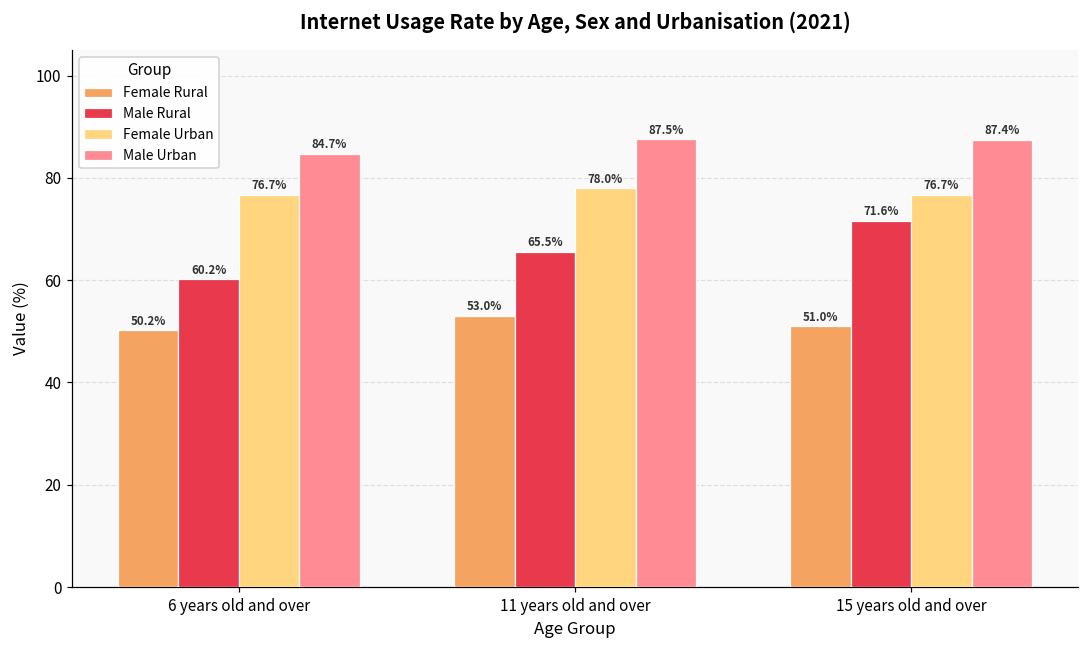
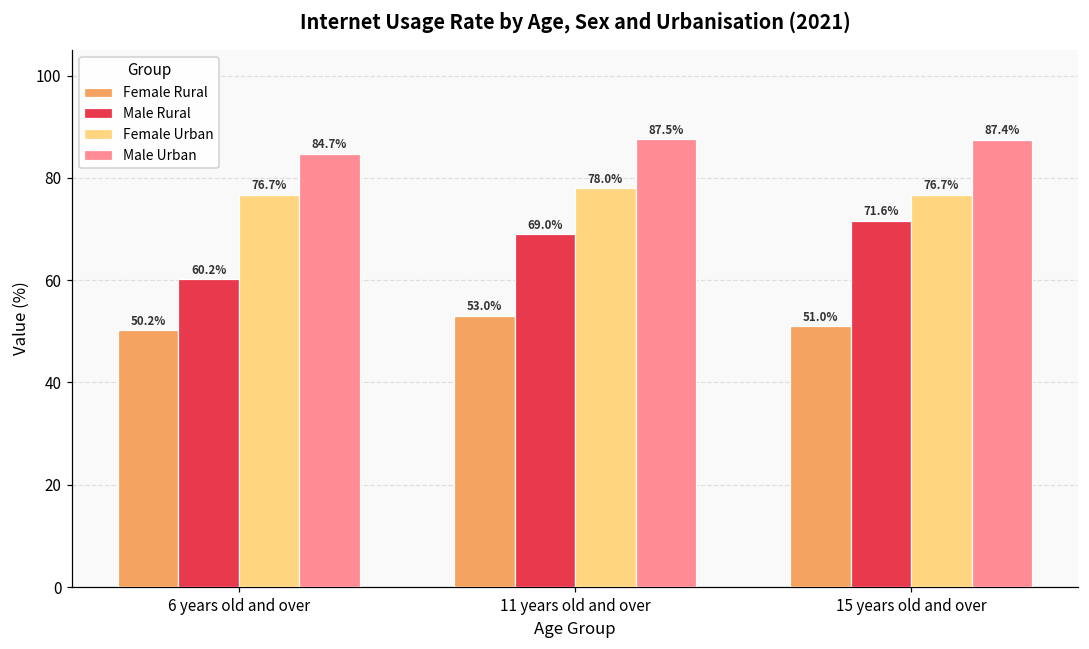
Male Rural, 11 years old and over: 65.5% -> 69.0%
